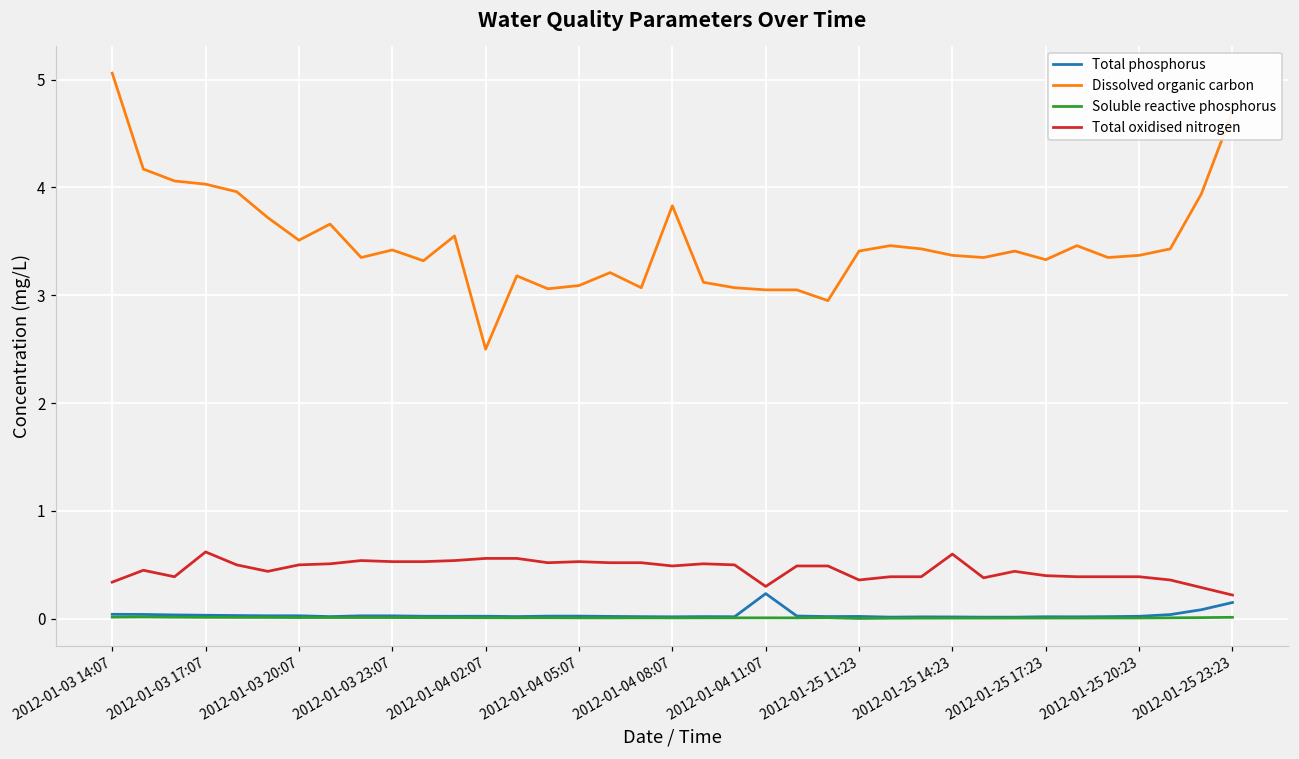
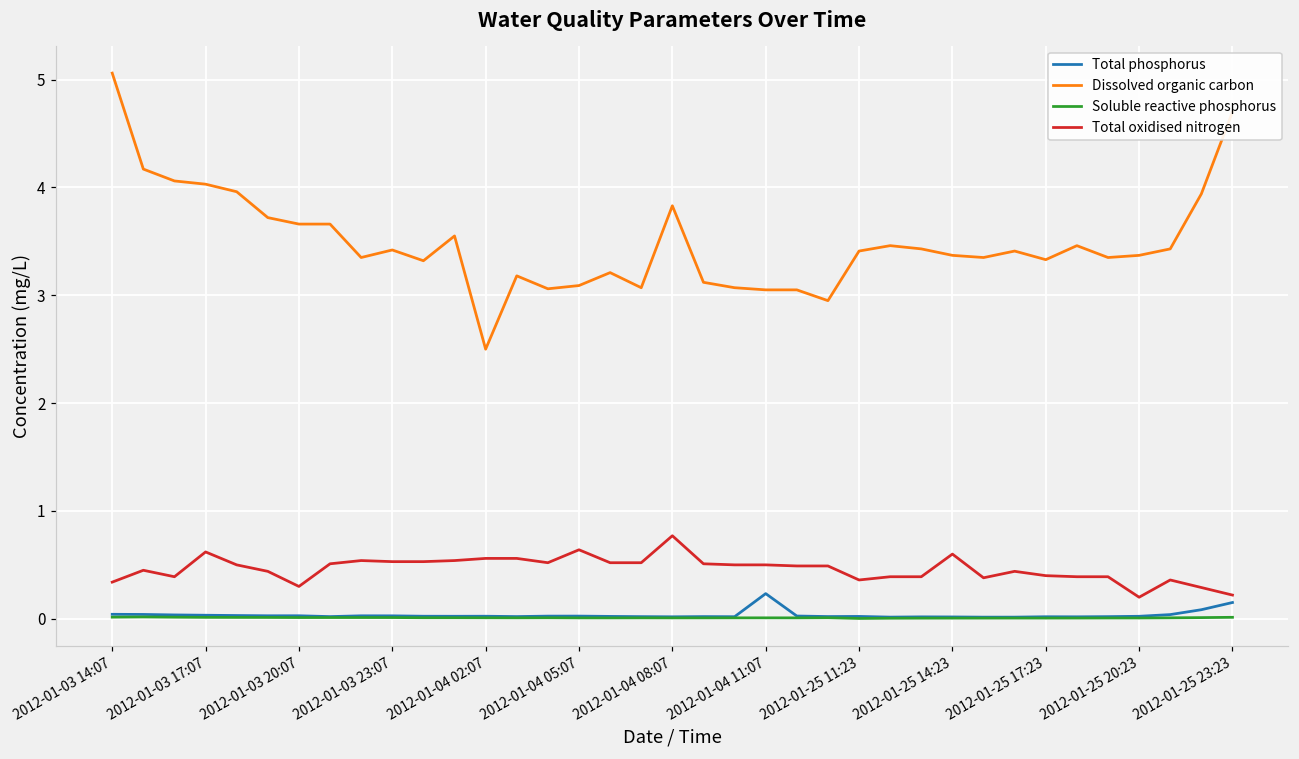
Dissolved organic carbon, 2012-01-03 20:07: 3.5 -> 3.7
Total oxidised nitrogen, 2012-01-03 20:07: 0.5 -> 0.3
Total oxidised nitrogen, 2012-01-04 05:07: 0.5 -> 0.6
Total oxidised nitrogen, 2012-01-04 08:07: 0.5 -> 0.8
Total oxidised nitrogen, 2012-01-04 11:07: 0.3 -> 0.5
Total oxidised nitrogen, 2012-01-25 20:23: 0.4 -> 0.2
